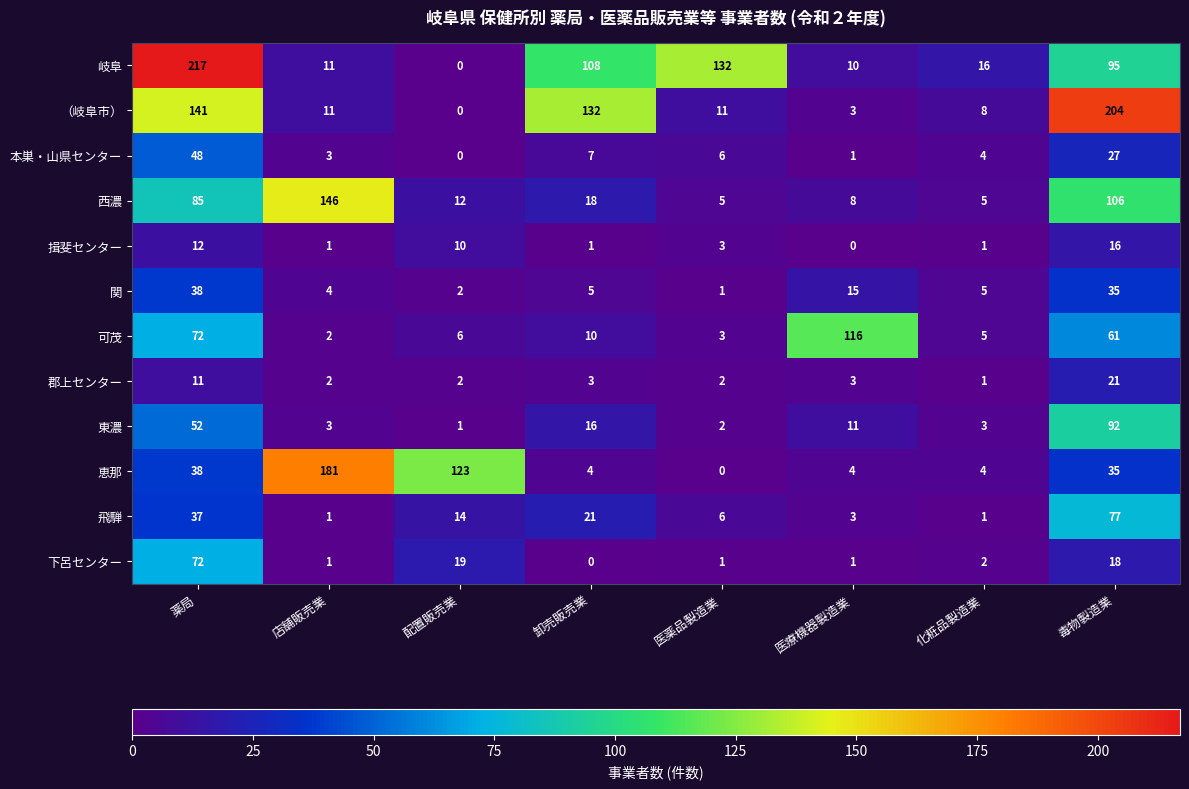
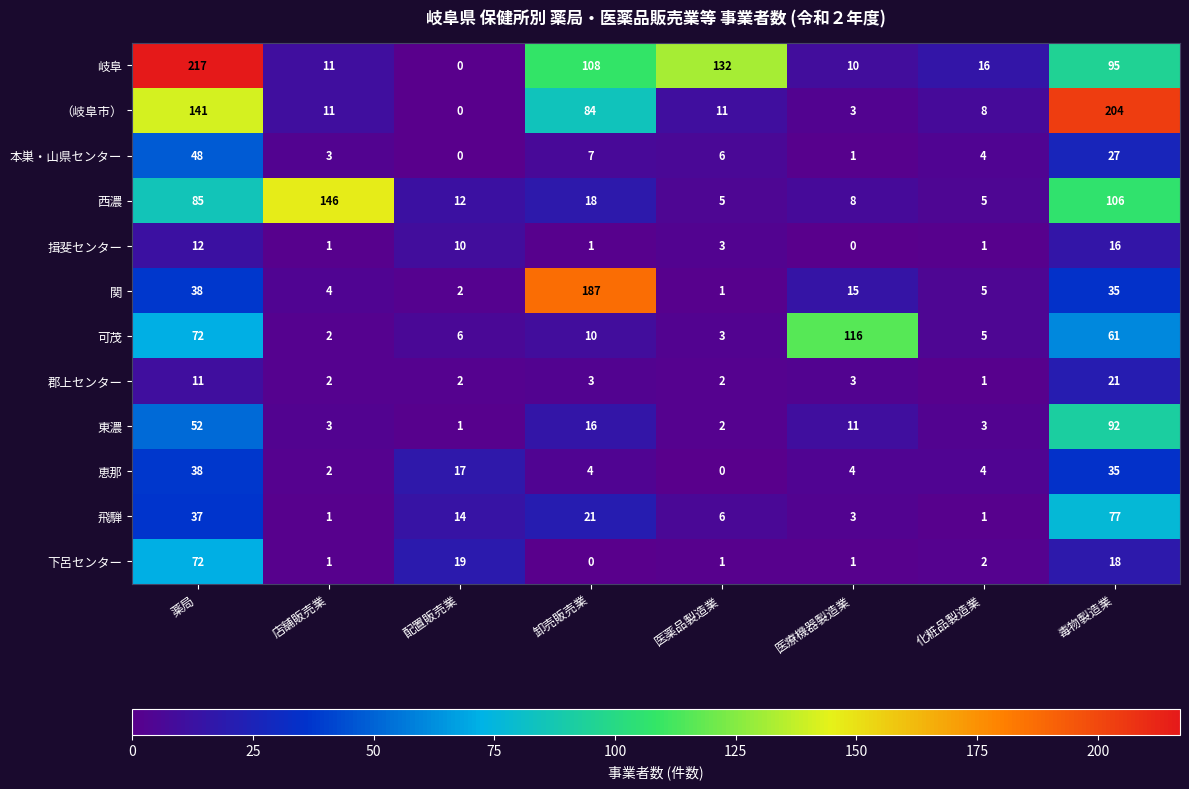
（岐阜市）, 卸売販売業: 132 -> 84
関, 卸売販売業: 5 -> 187
恵那, 店舗販売業: 181 -> 2
恵那, 配置販売業: 123 -> 17
